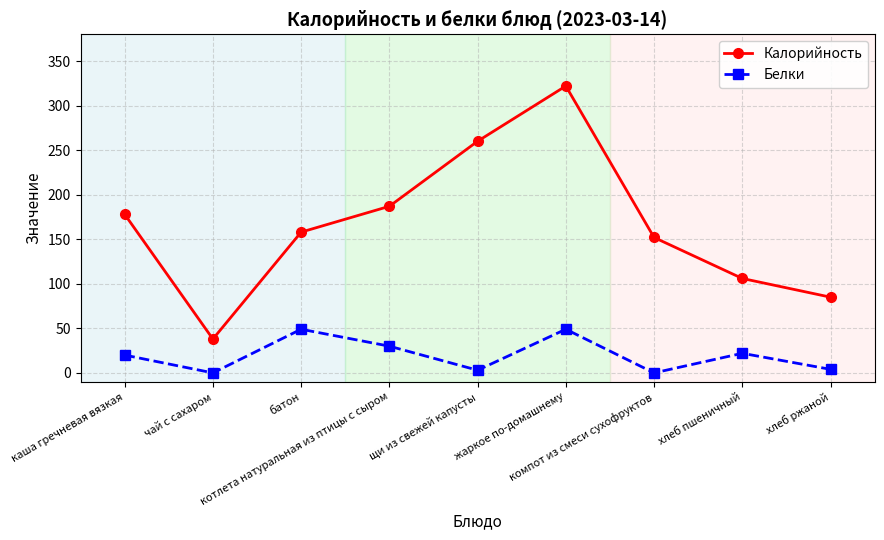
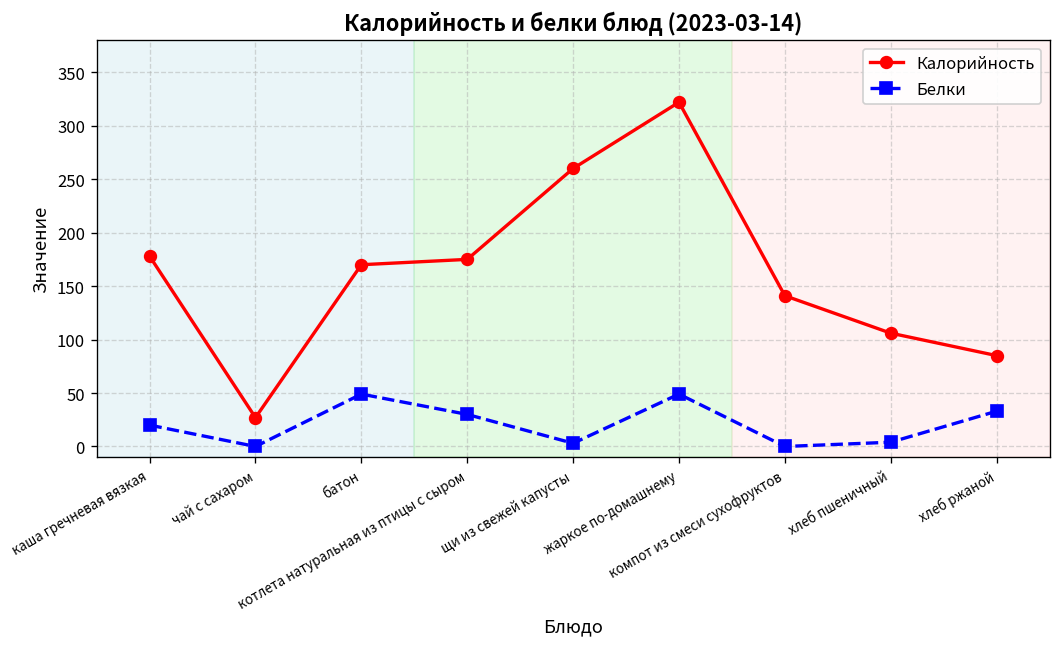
Калорийность, чай с сахаром: 40 -> 30
Калорийность, батон: 160 -> 170
Калорийность, котлета натуральная из птицы с сыром: 190 -> 180
Калорийность, компот из смеси сухофруктов: 150 -> 140
Белки, хлеб пшеничный: 20 -> 0
Белки, хлеб ржаной: 0 -> 30
